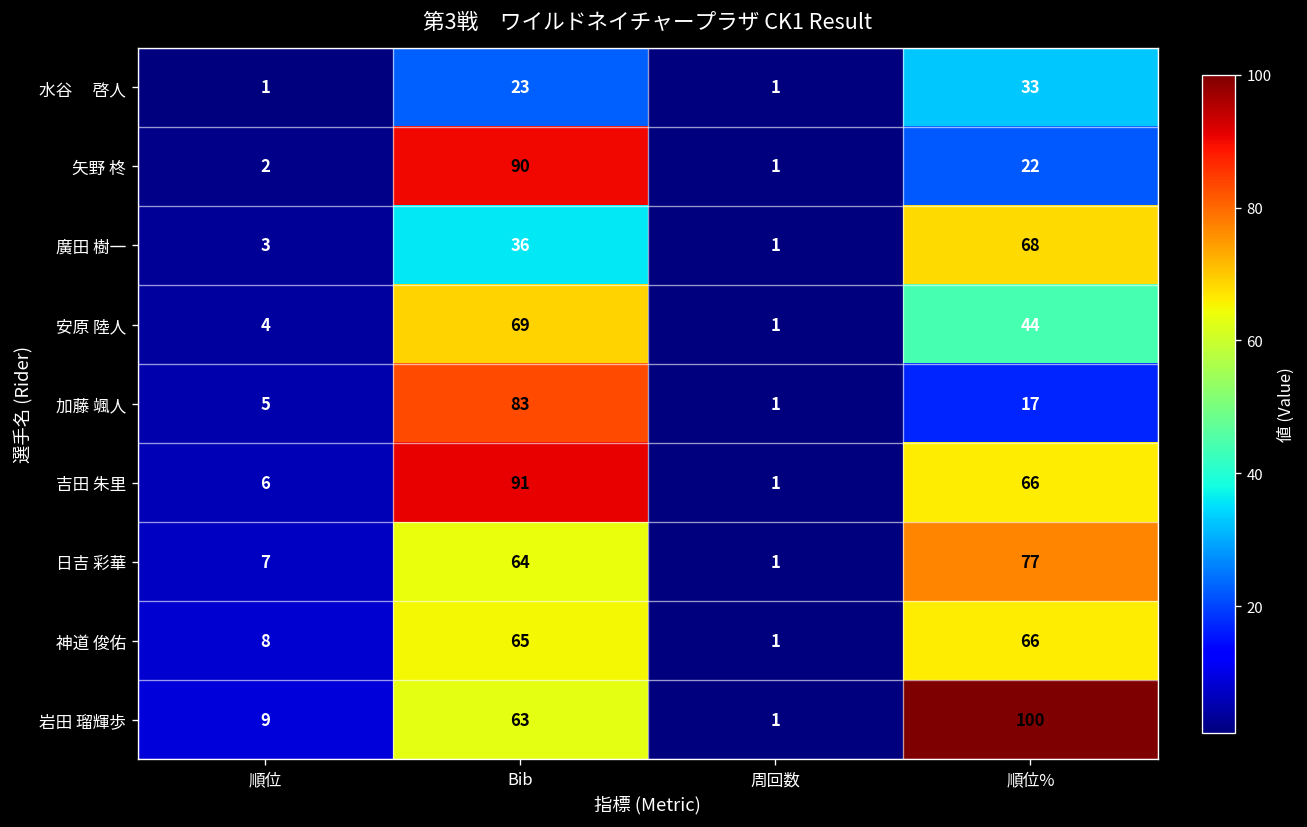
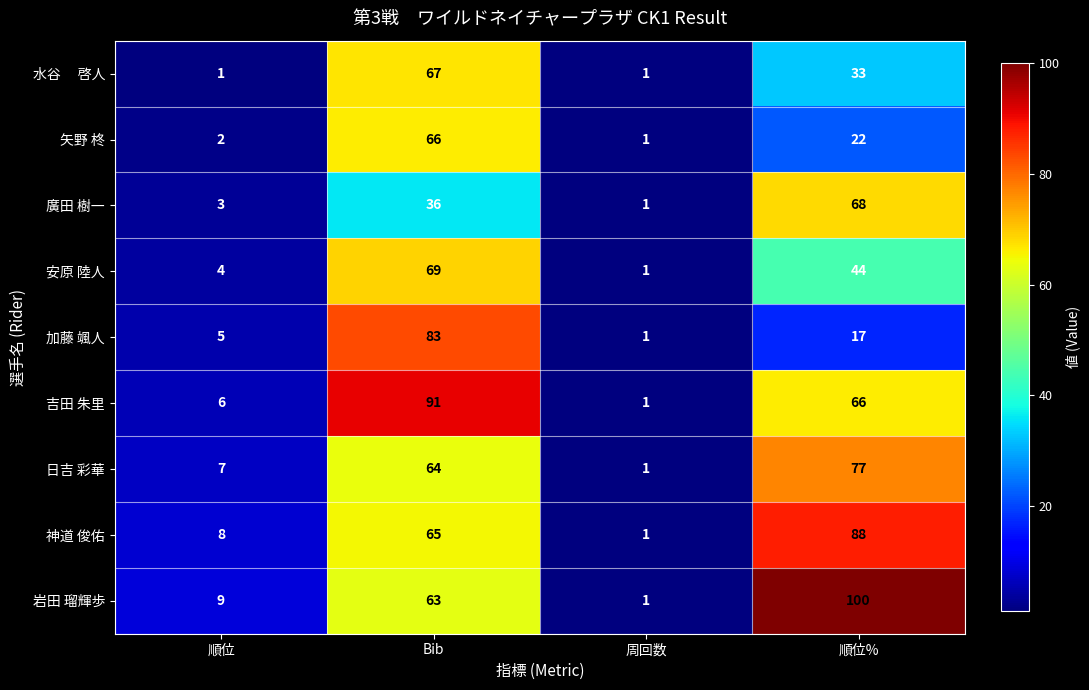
水谷 啓人, Bib: 23 -> 67
矢野 柊, Bib: 90 -> 66
神道 俊佑, 順位%: 66 -> 88
